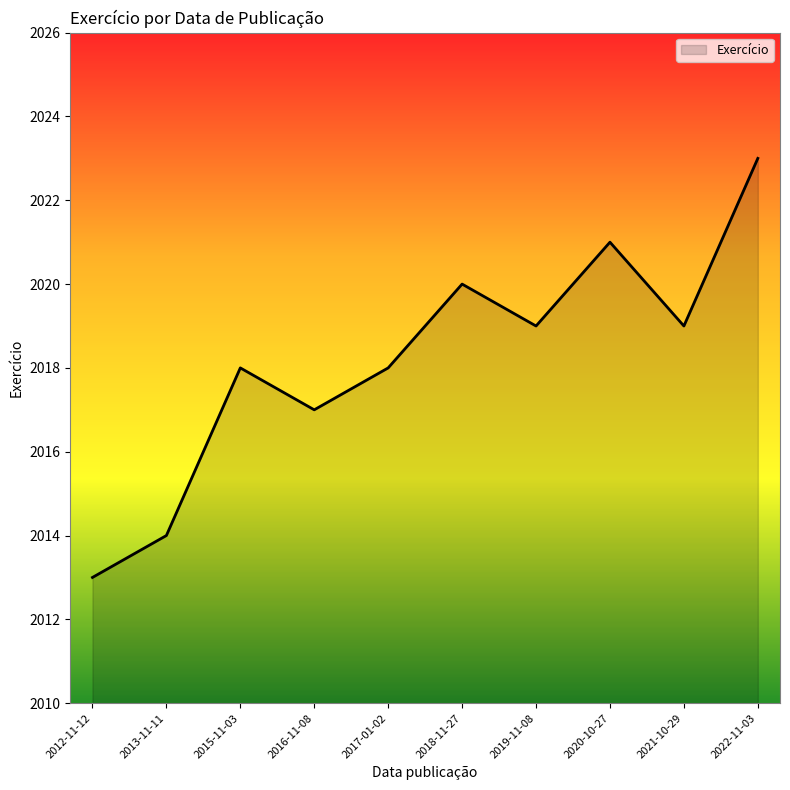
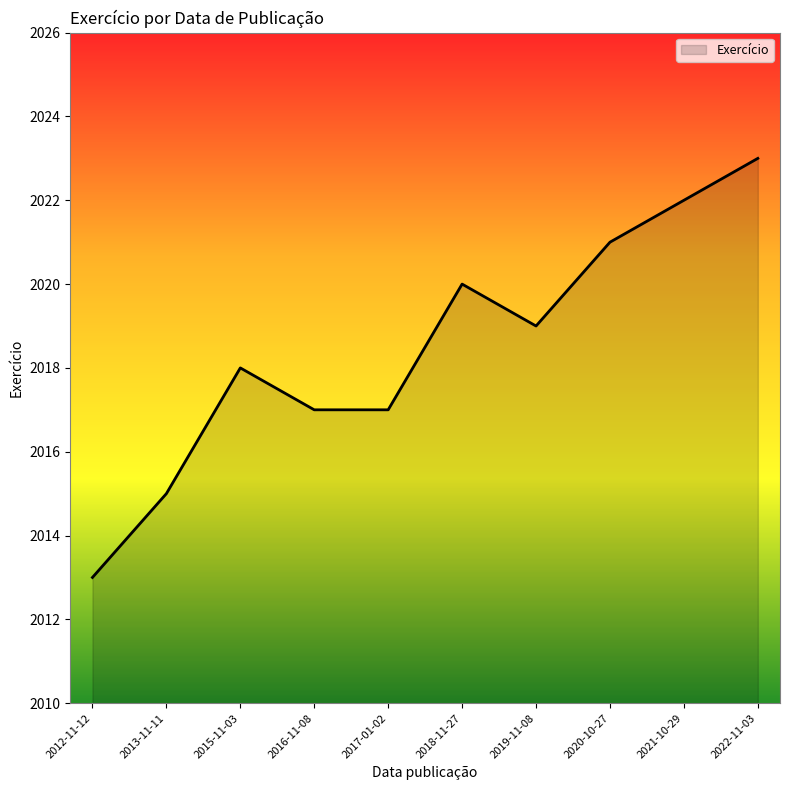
2013-11-11: 2014 -> 2015
2017-01-02: 2018 -> 2017
2021-10-29: 2019 -> 2022
